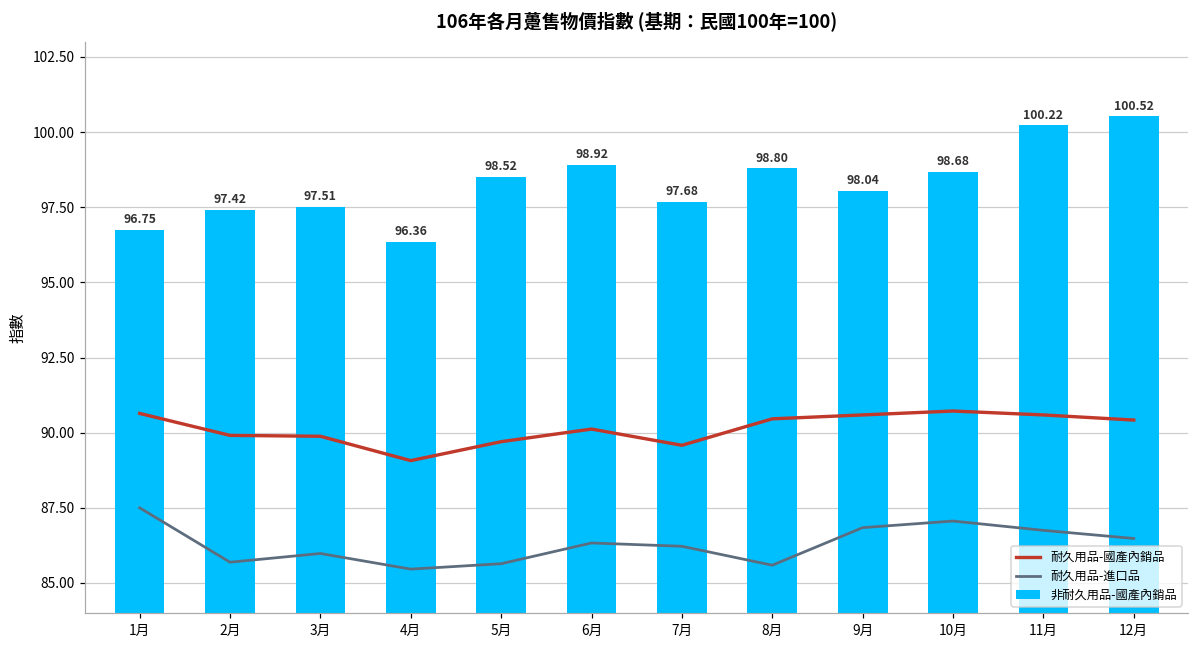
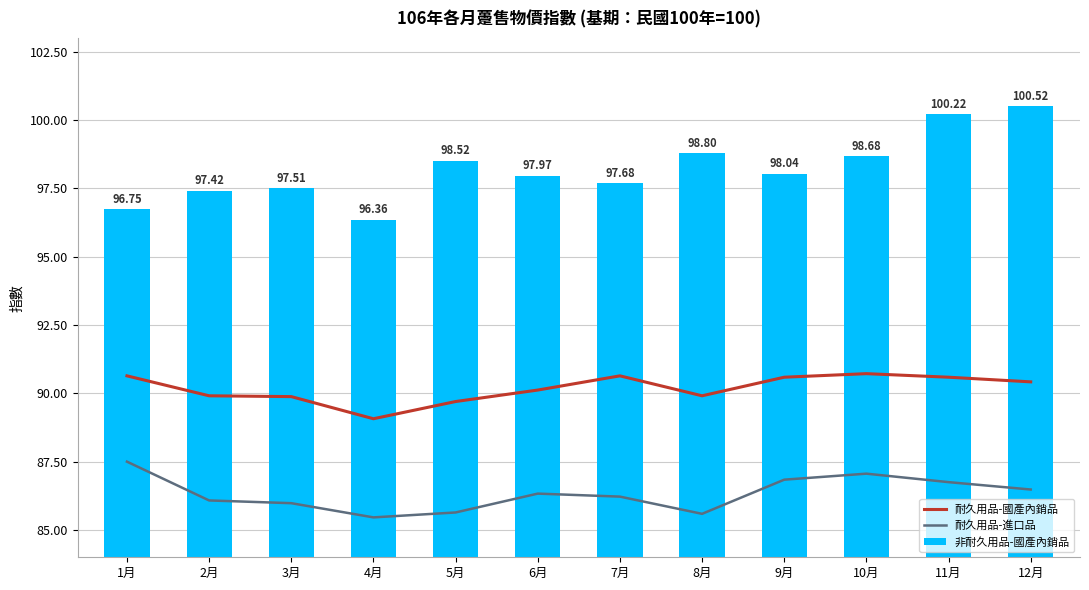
耐久用品-進口品, 2月: 85.7 -> 86.1
非耐久用品-國產內銷品, 6月: 98.92 -> 97.97
耐久用品-國產內銷品, 7月: 89.6 -> 90.6
耐久用品-國產內銷品, 8月: 90.5 -> 89.9
